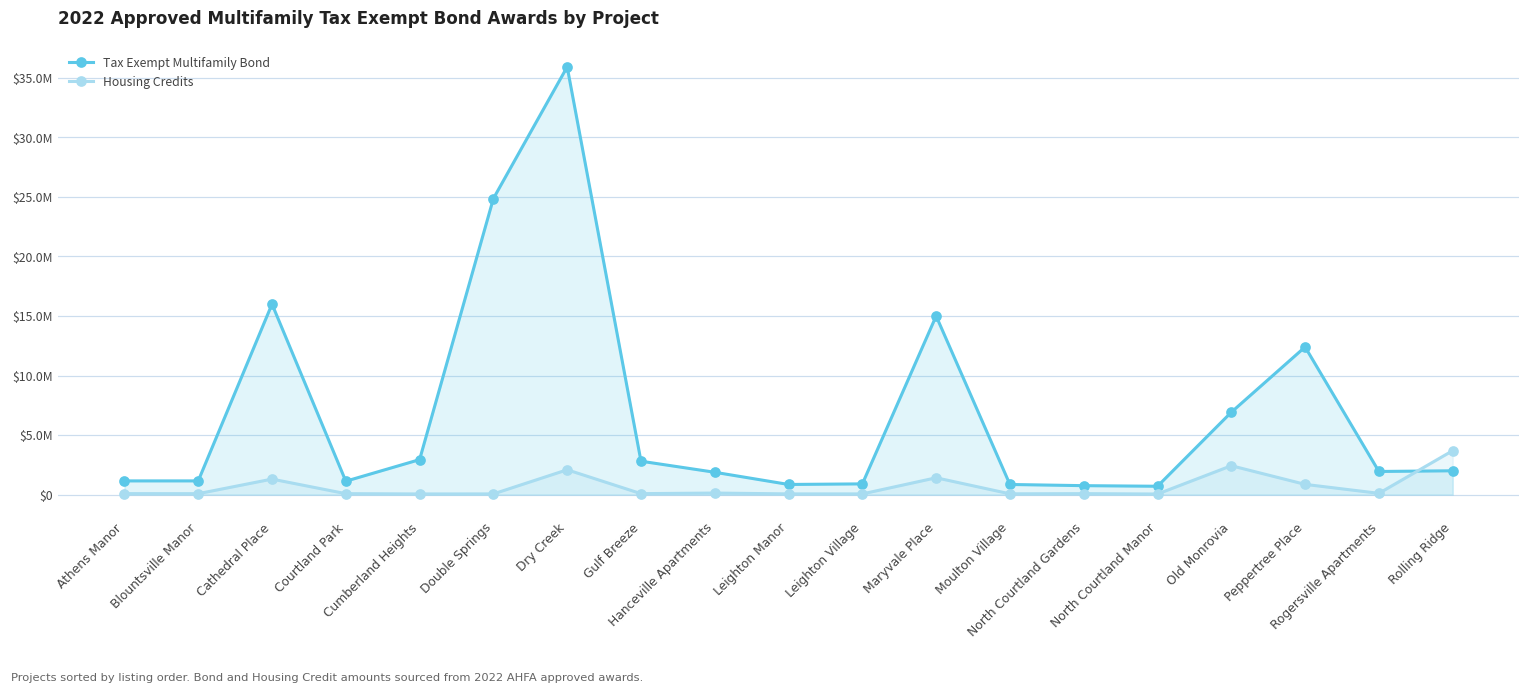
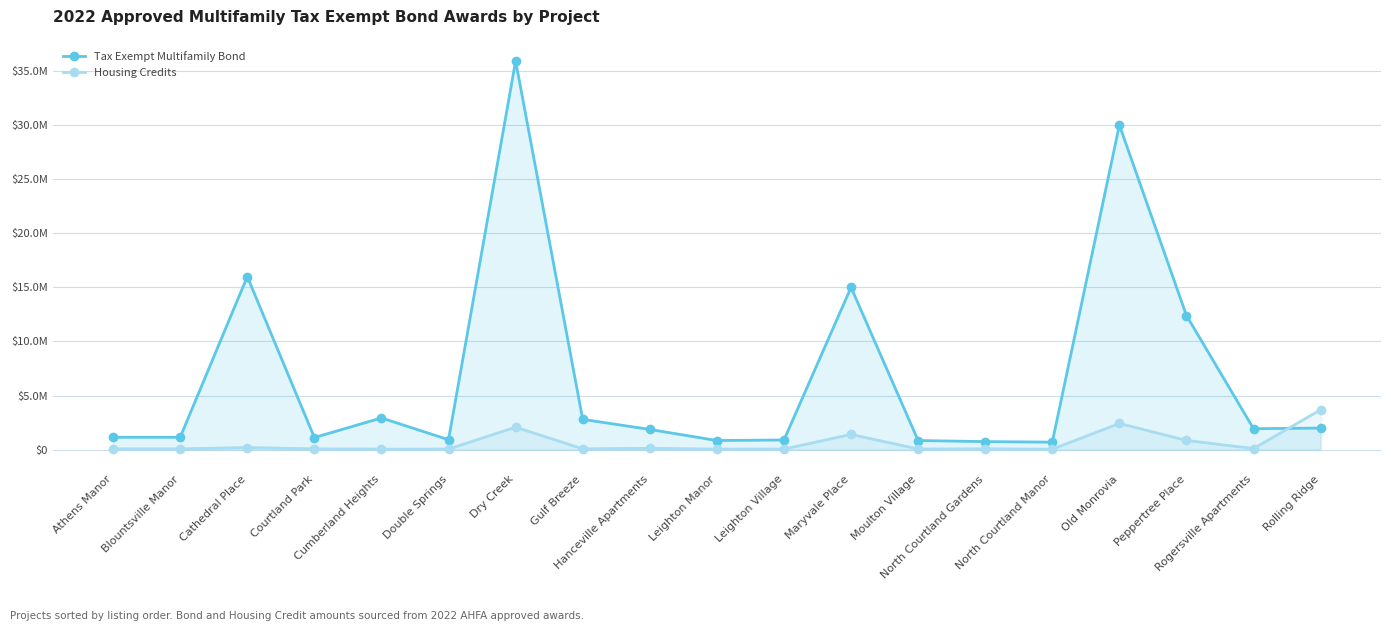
Housing Credits, Cathedral Place: $1300000 -> $200000
Tax Exempt Multifamily Bond, Double Springs: $24900000 -> $900000
Tax Exempt Multifamily Bond, Old Monrovia: $6900000 -> $30000000
